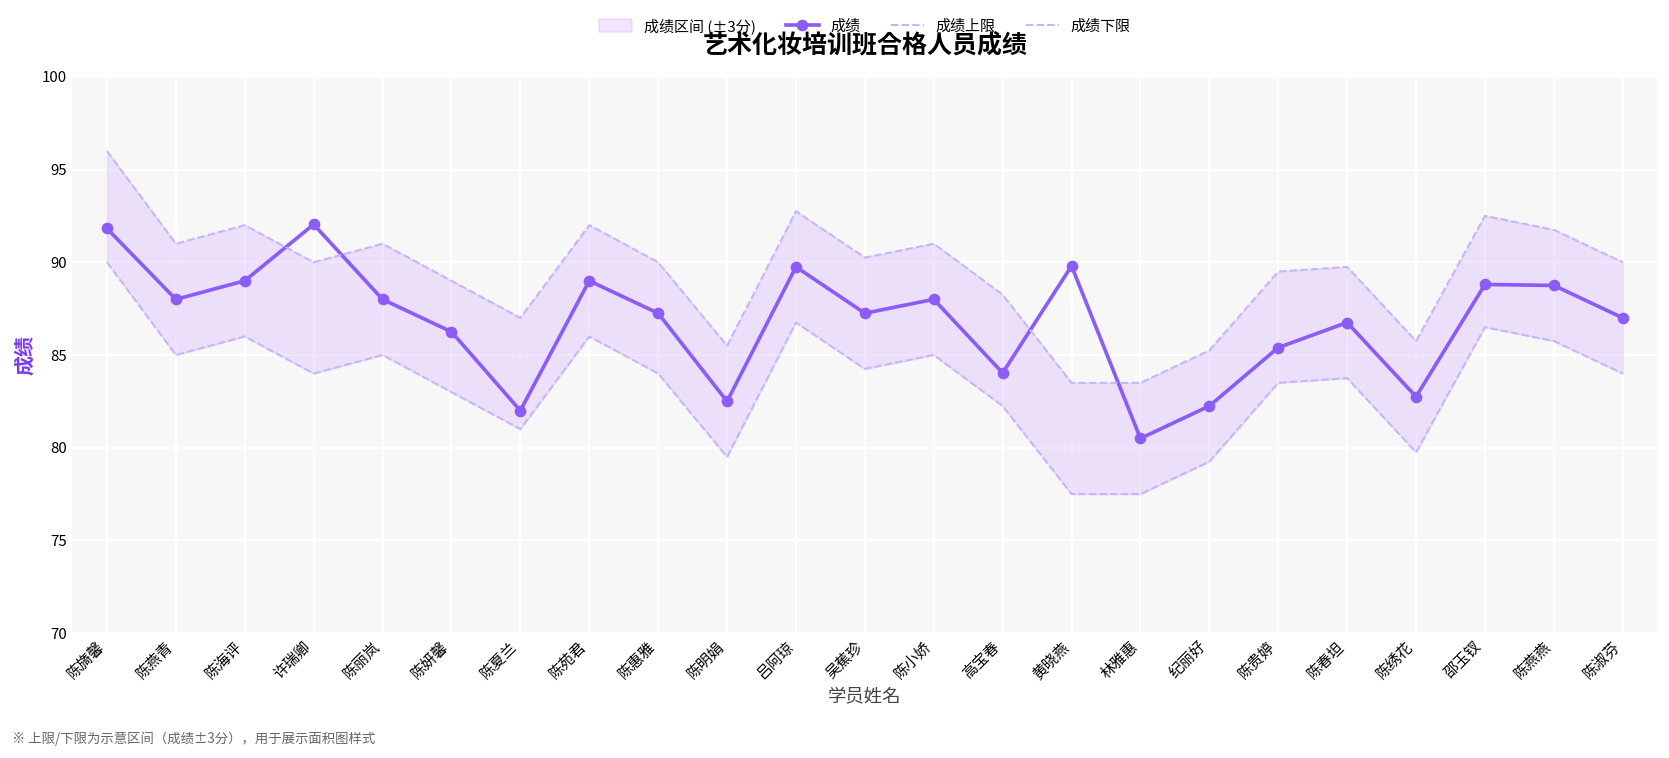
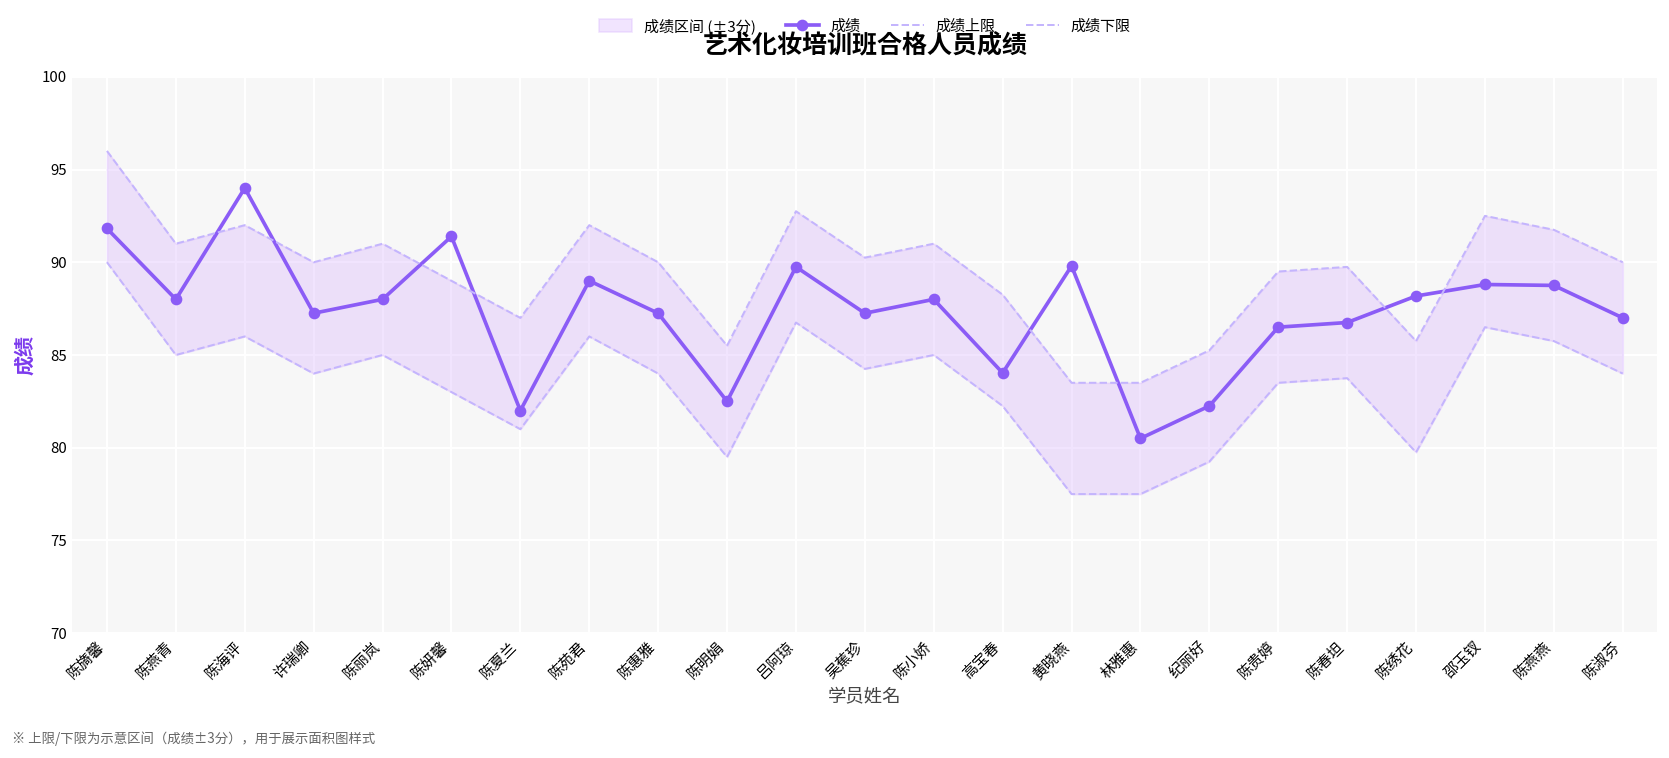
成绩, 陈海评: 89 -> 94
成绩, 许瑞卿: 92.0 -> 87.3
成绩, 陈妍馨: 86.3 -> 91.4
成绩, 陈贵婷: 85.4 -> 86.5
成绩, 陈绣花: 82.8 -> 88.2
